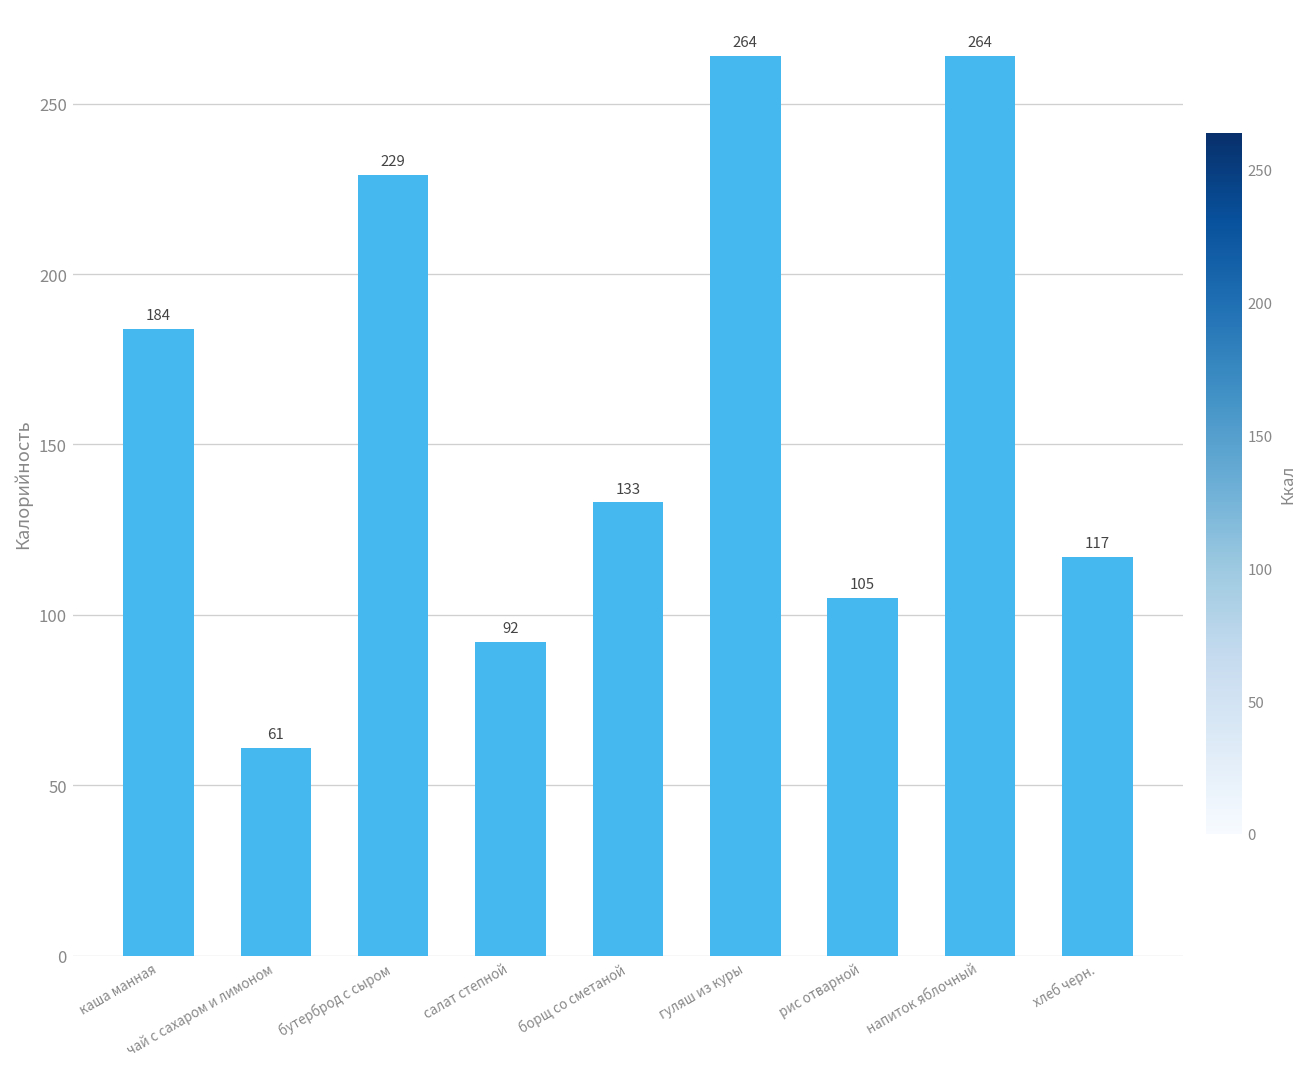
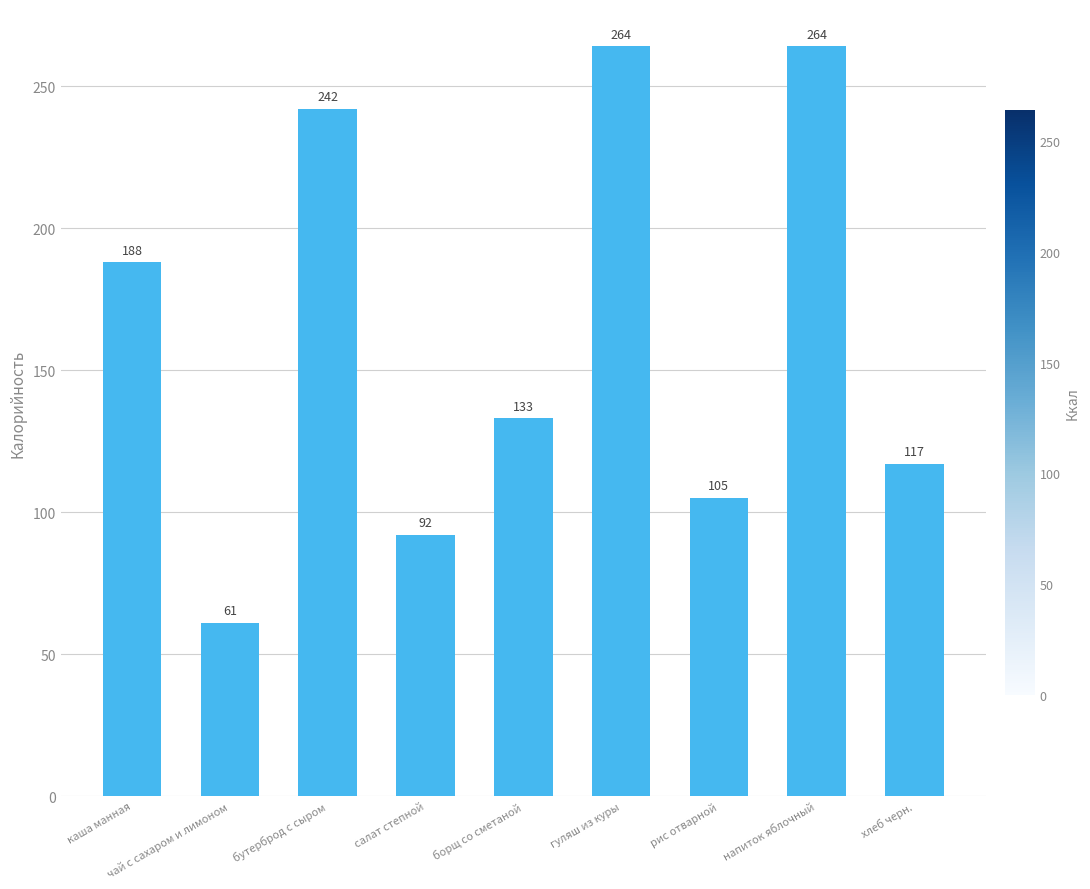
каша манная: 184 -> 188
бутерброд с сыром: 229 -> 242
